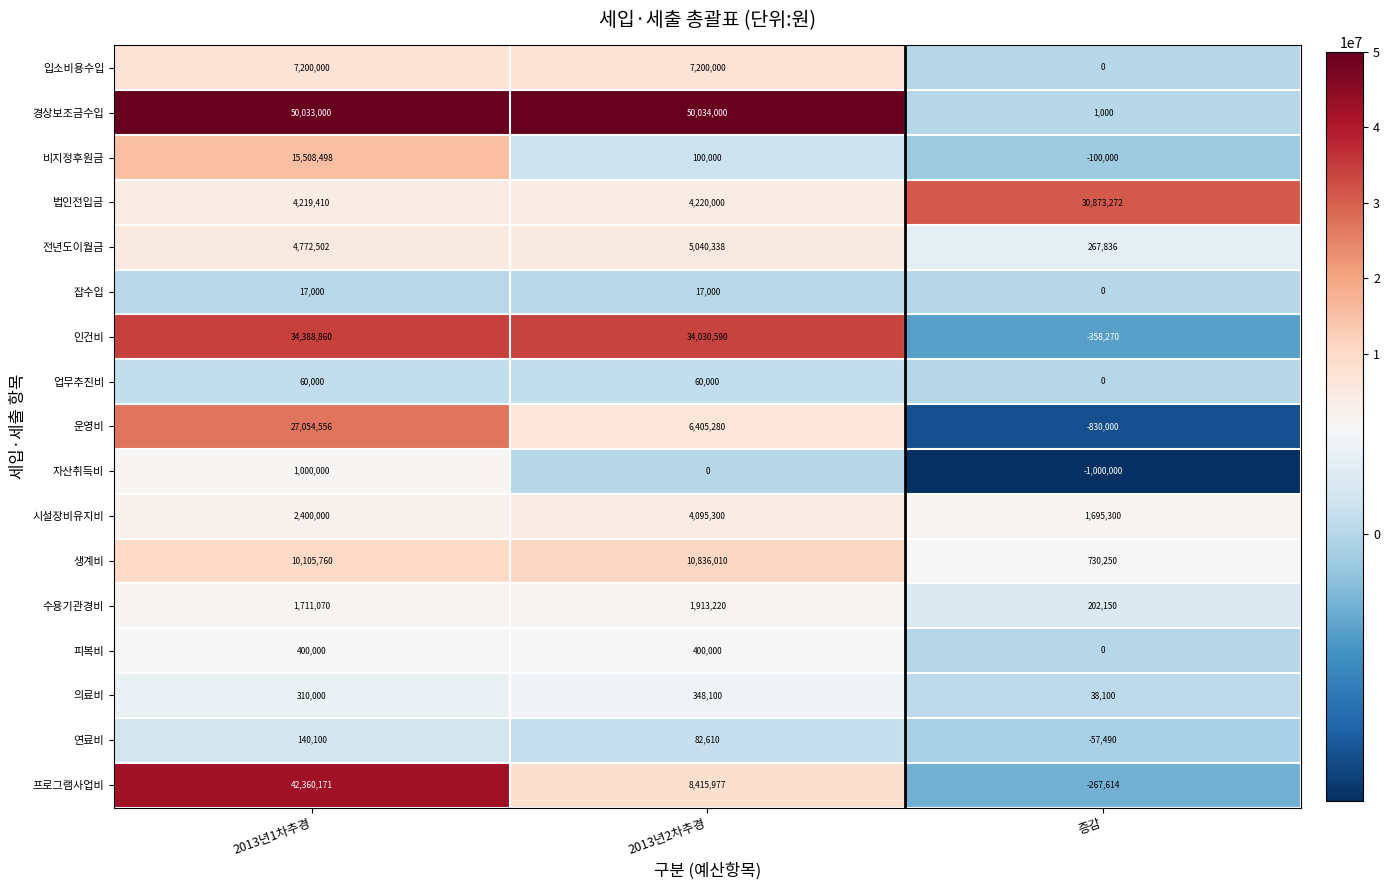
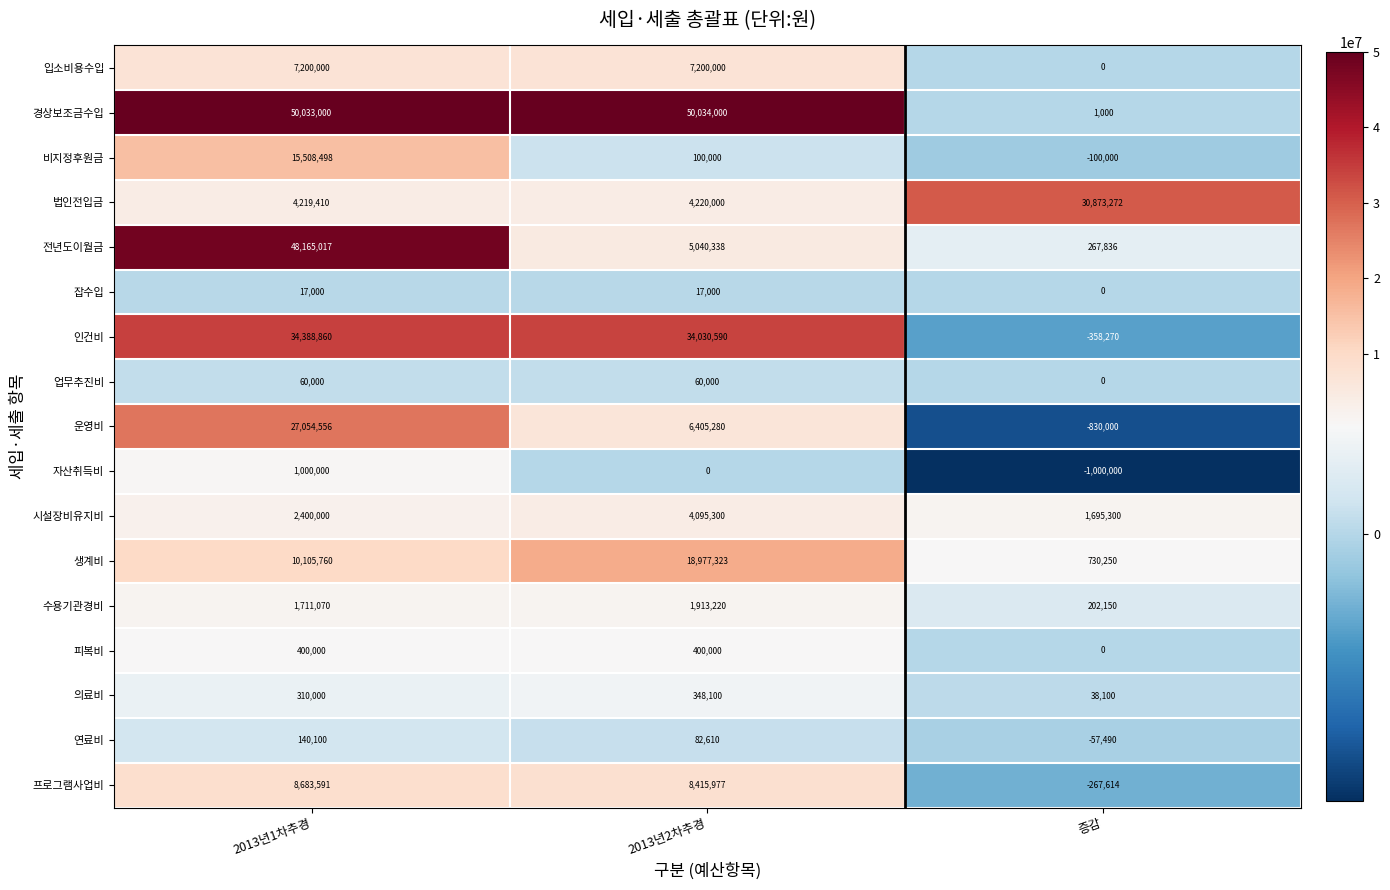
전년도이월금, 2013년1차추경: 4,772,502 -> 48,165,017
생계비, 2013년2차추경: 10,836,010 -> 18,977,323
프로그램사업비, 2013년1차추경: 42,360,171 -> 8,683,591
